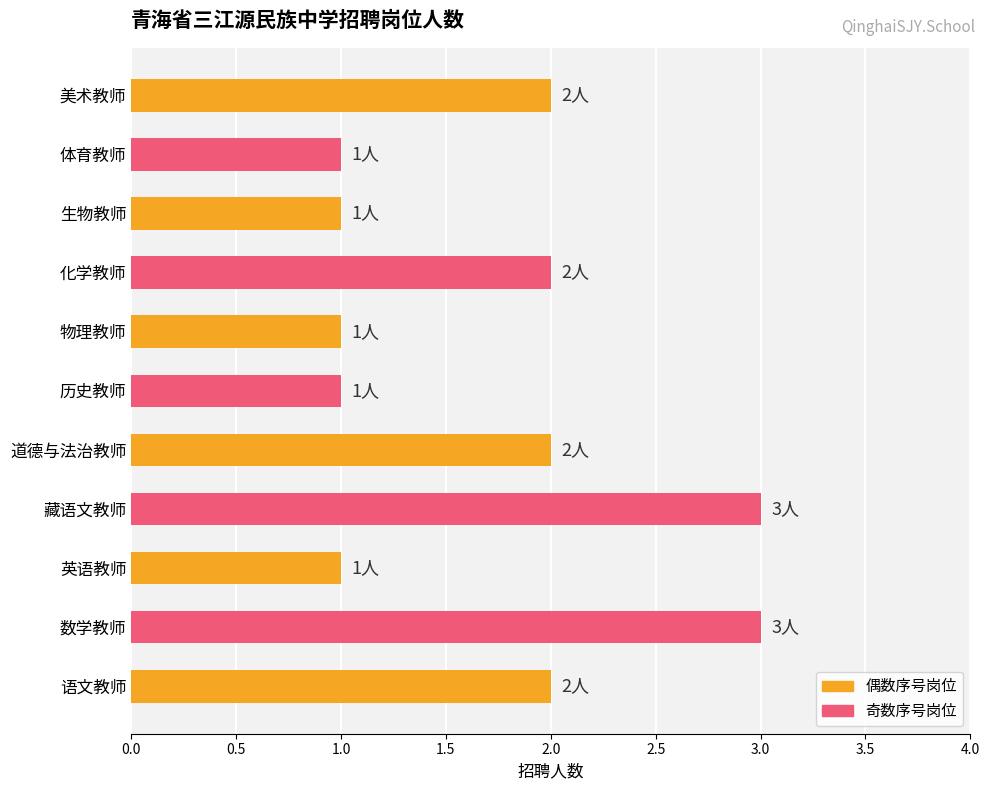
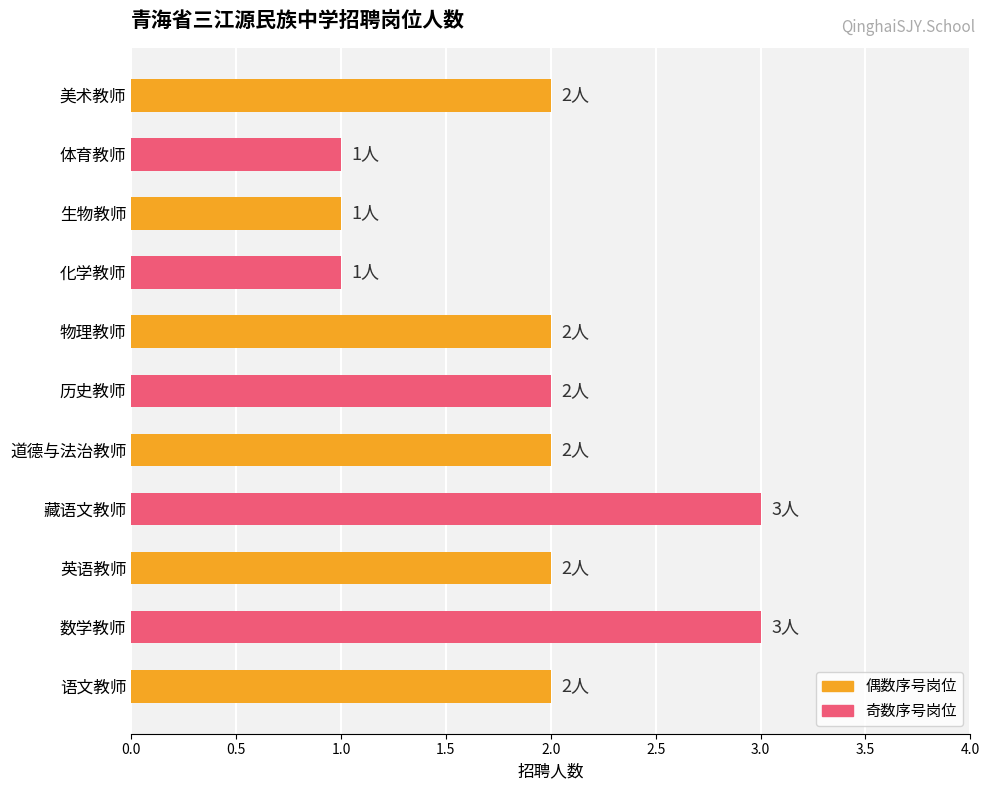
化学教师: 2人 -> 1人
物理教师: 1人 -> 2人
历史教师: 1人 -> 2人
英语教师: 1人 -> 2人
